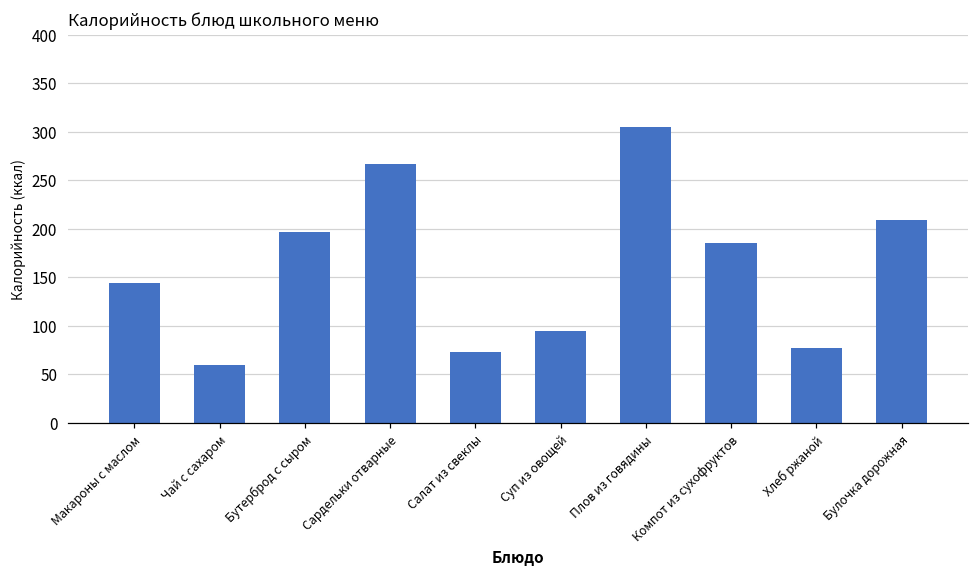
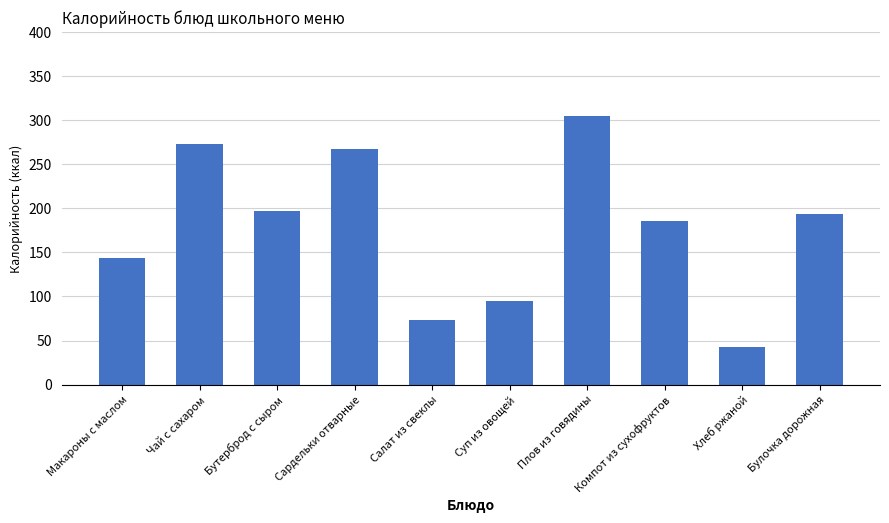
Чай с сахаром: 60 -> 270
Хлеб ржаной: 80 -> 40
Булочка дорожная: 210 -> 190
